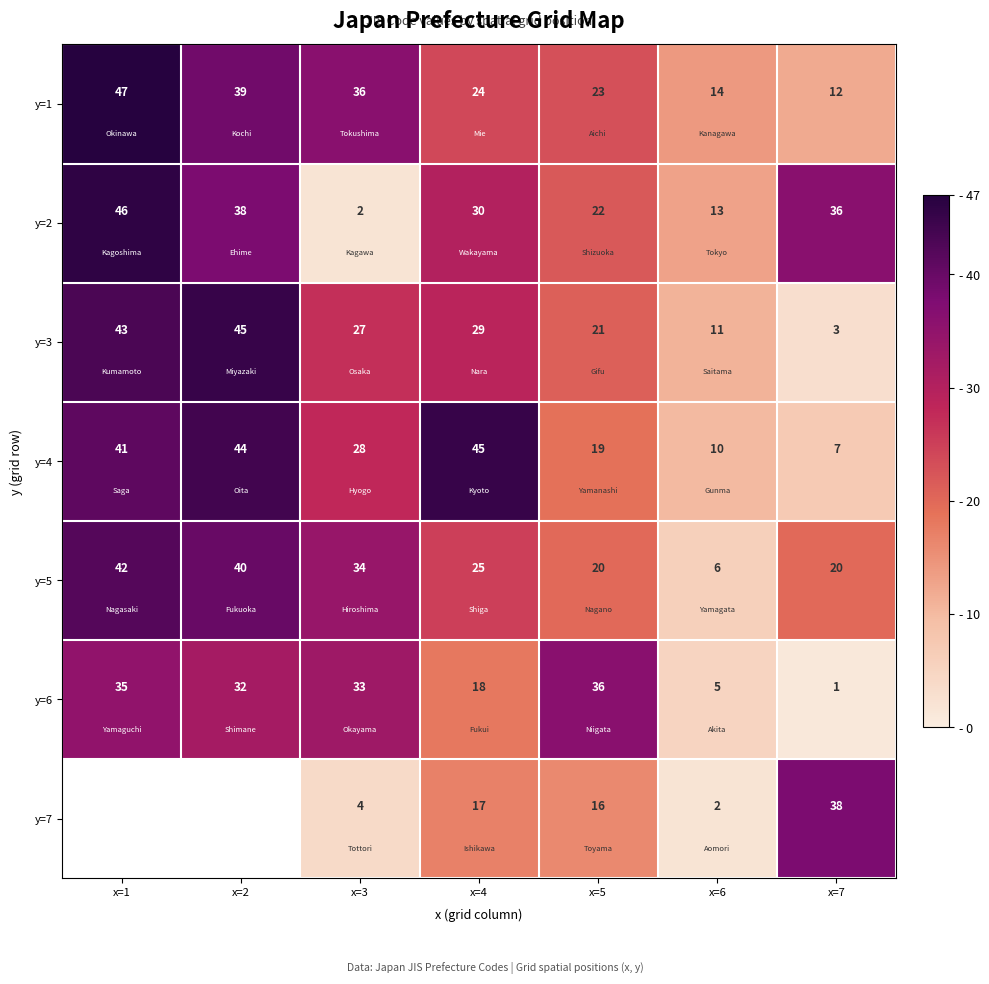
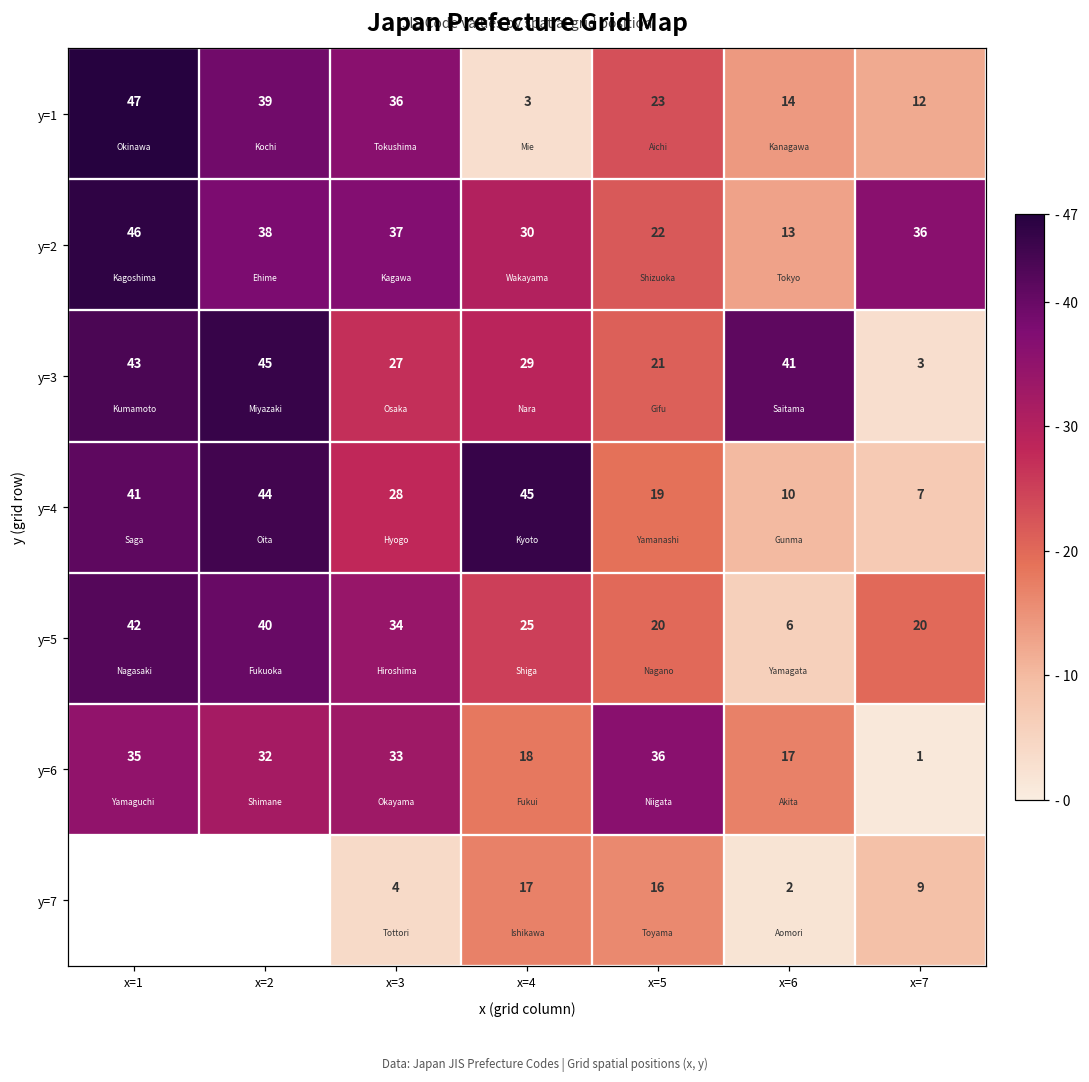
y=1, x=4: 24 -> 3
y=2, x=3: 2 -> 37
y=3, x=6: 11 -> 41
y=6, x=6: 5 -> 17
y=7, x=7: 38 -> 9
